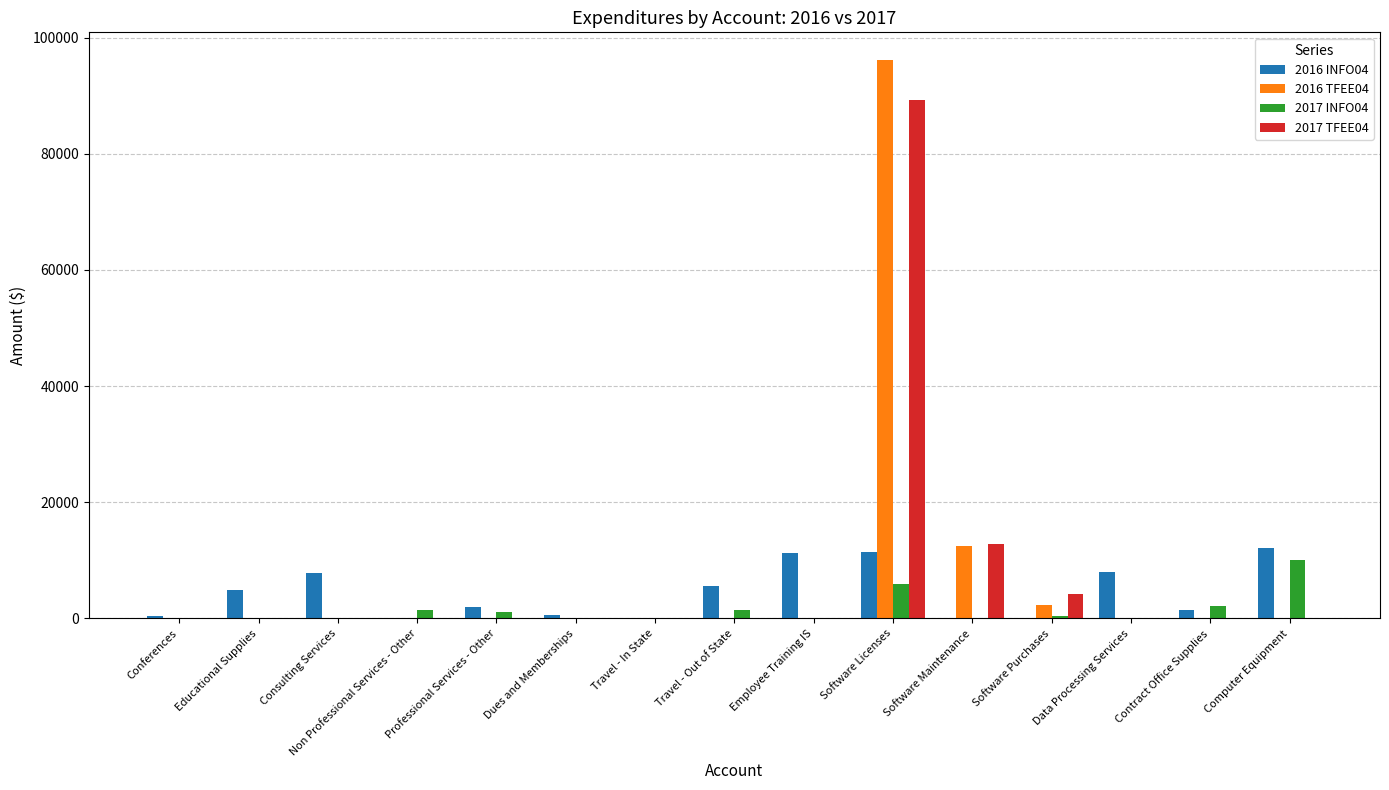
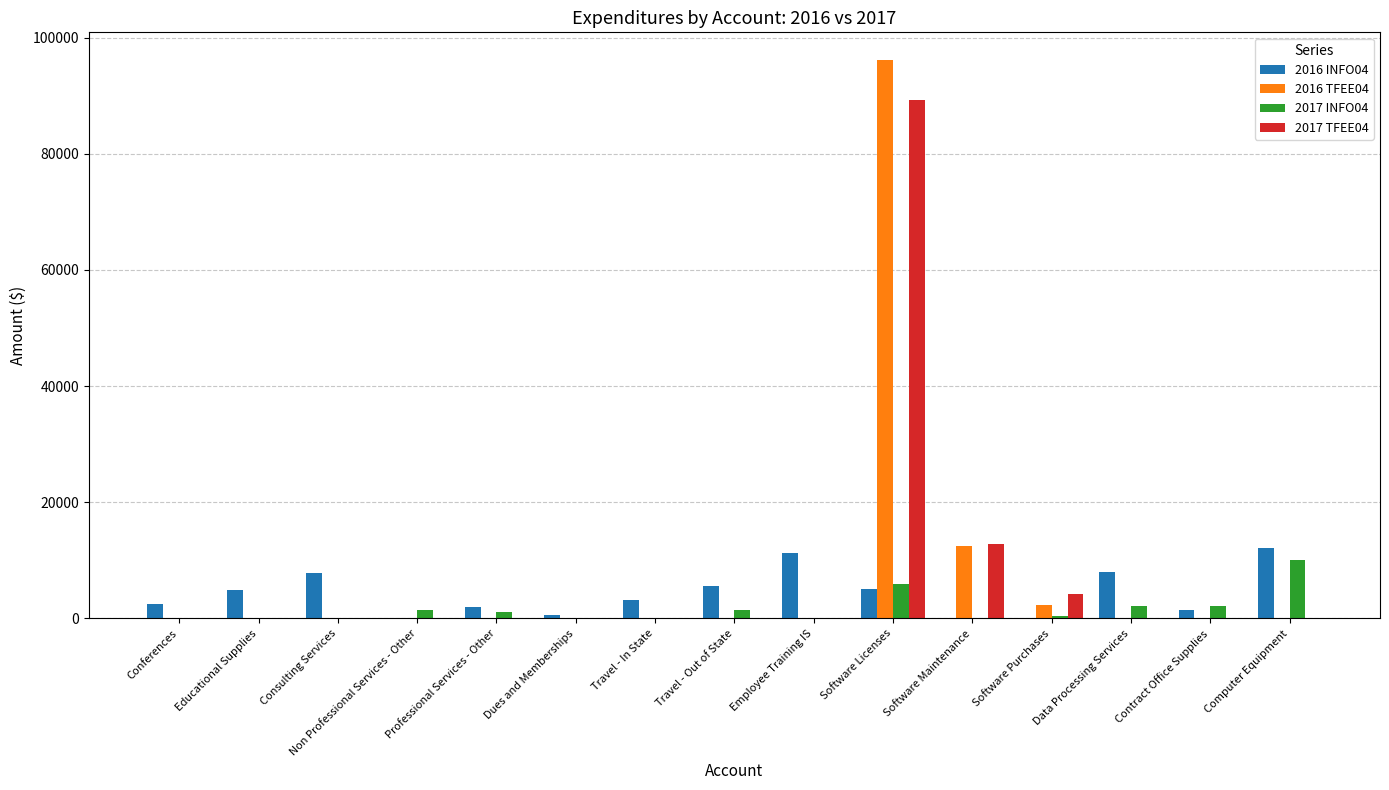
2016 INFO04, Conferences: 0 -> 2000
2016 INFO04, Travel - In State: 0 -> 3000
2016 INFO04, Software Licenses: 11000 -> 5000
2017 INFO04, Data Processing Services: 0 -> 2000
